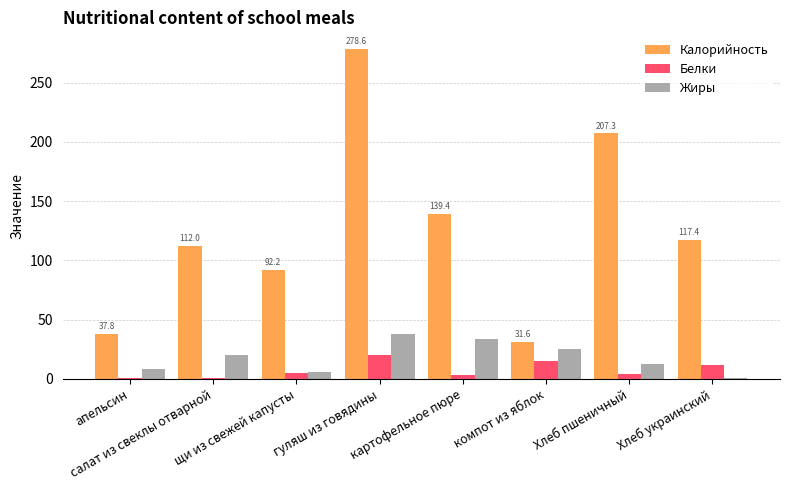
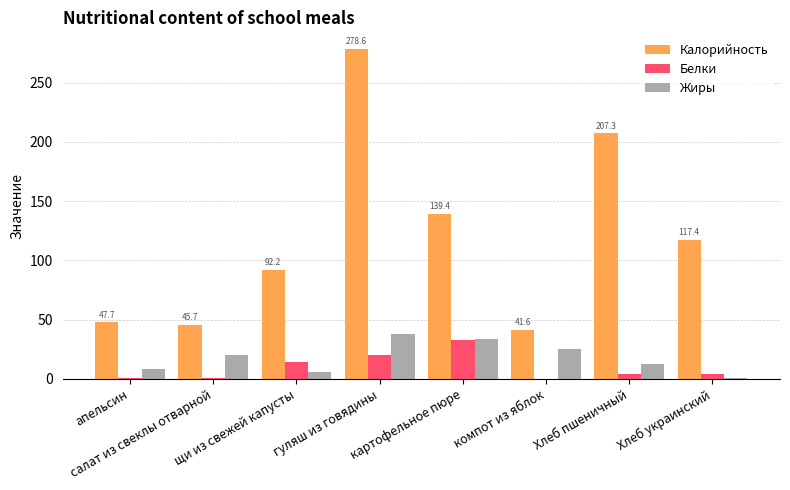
Калорийность, апельсин: 37.8 -> 47.7
Калорийность, салат из свеклы отварной: 112.0 -> 45.7
Белки, щи из свежей капусты: 5 -> 14
Белки, картофельное пюре: 3 -> 33
Калорийность, компот из яблок: 31.6 -> 41.6
Белки, компот из яблок: 16 -> 0
Белки, Хлеб украинский: 12 -> 4
